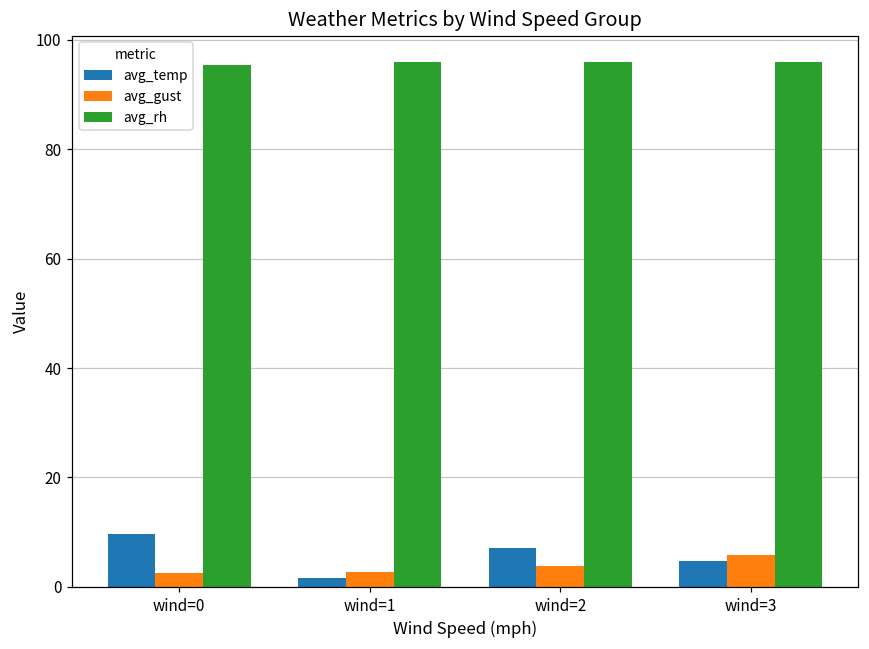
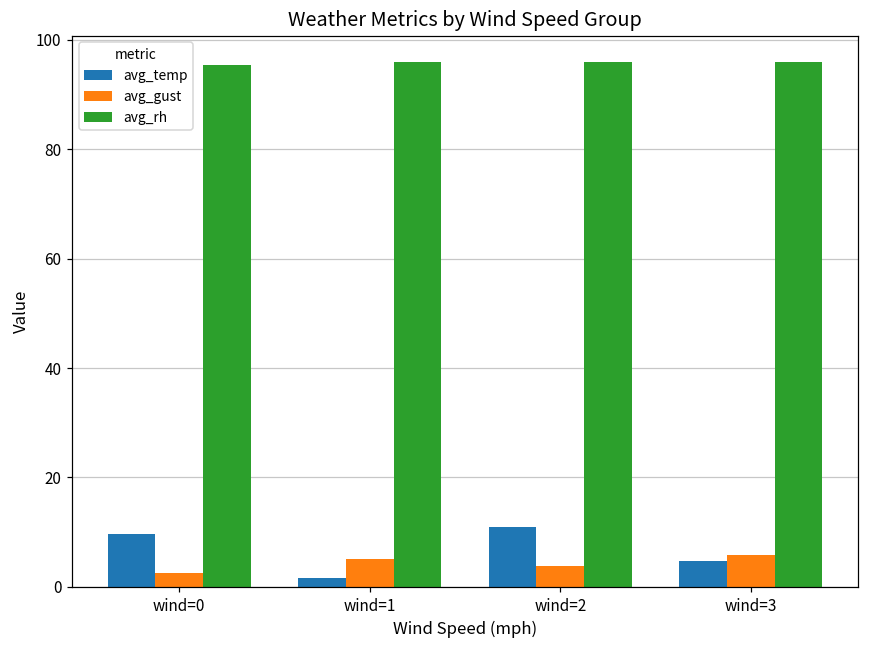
avg_gust, wind=1: 3 -> 5
avg_temp, wind=2: 7 -> 11
